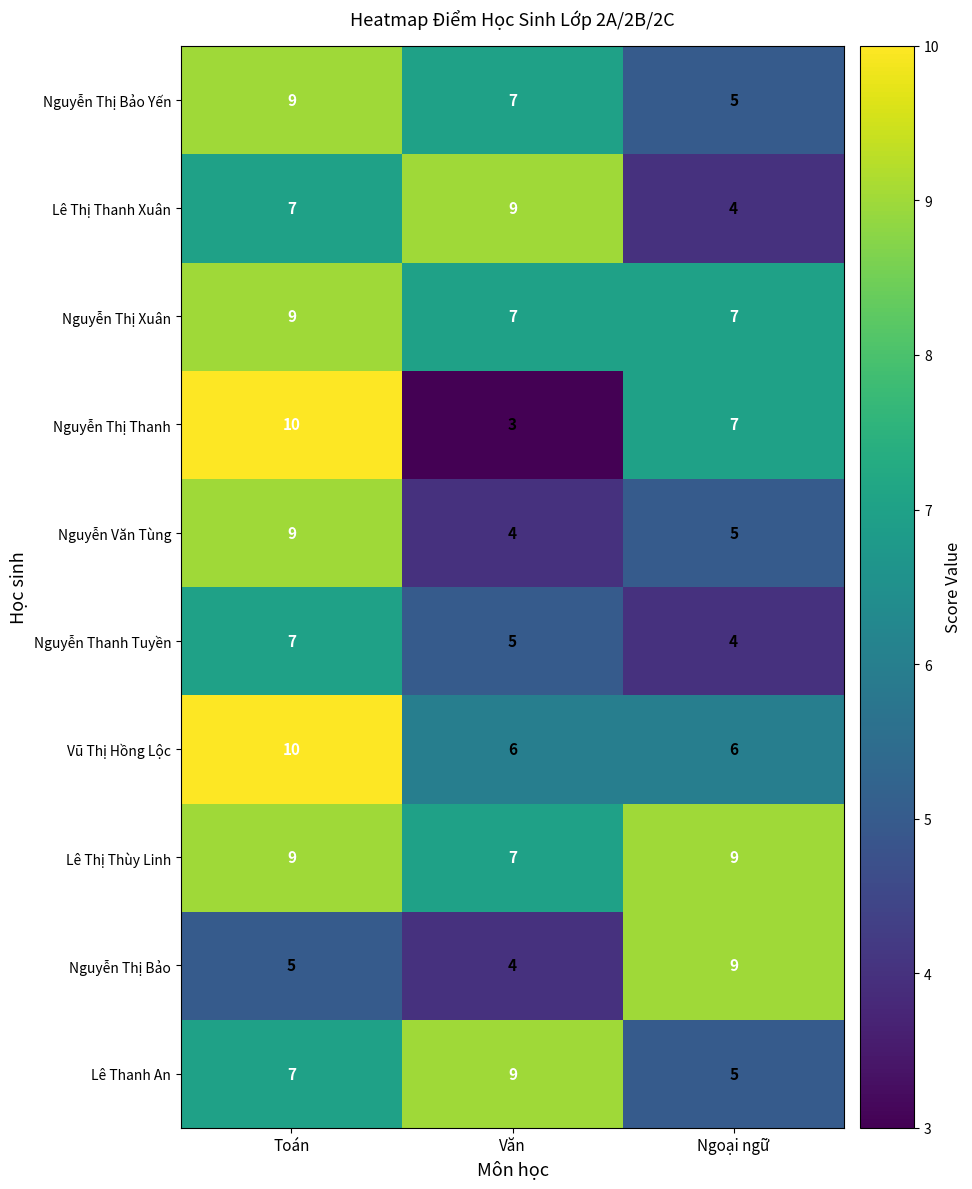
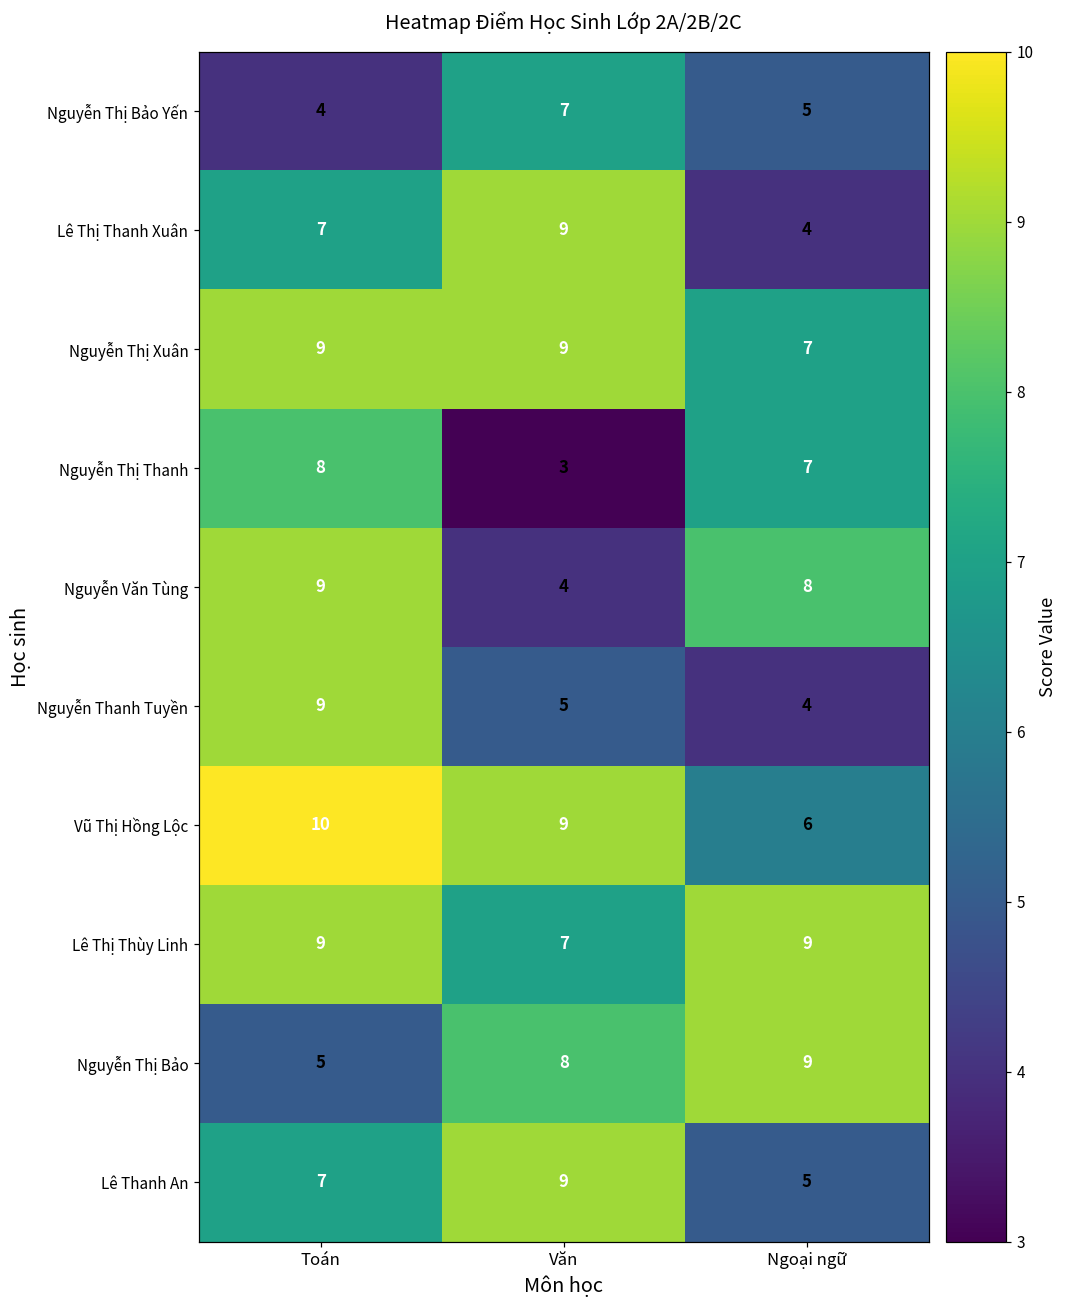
Nguyễn Thị Bảo Yến, Toán: 9 -> 4
Nguyễn Thị Xuân, Văn: 7 -> 9
Nguyễn Thị Thanh, Toán: 10 -> 8
Nguyễn Văn Tùng, Ngoại ngữ: 5 -> 8
Nguyễn Thanh Tuyền, Toán: 7 -> 9
Vũ Thị Hồng Lộc, Văn: 6 -> 9
Nguyễn Thị Bảo, Văn: 4 -> 8
